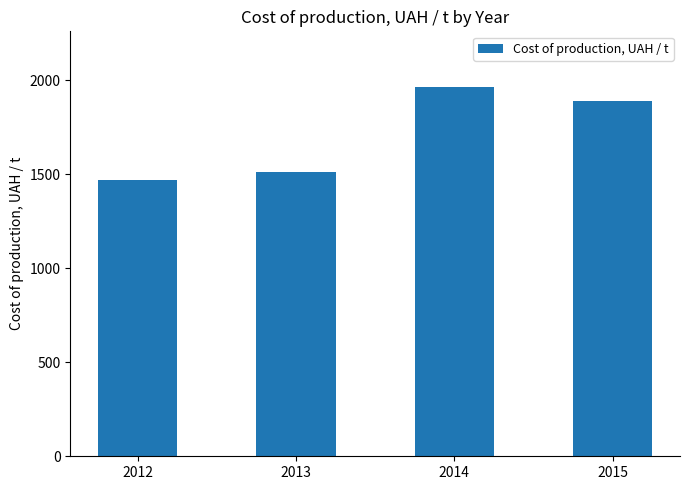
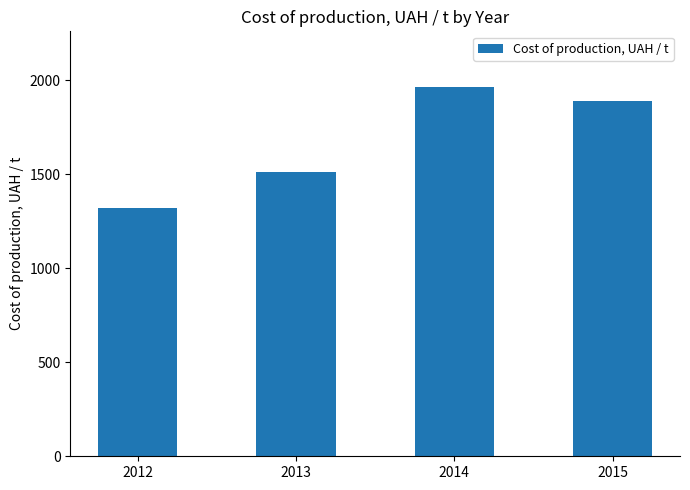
2012: 1470 -> 1320
